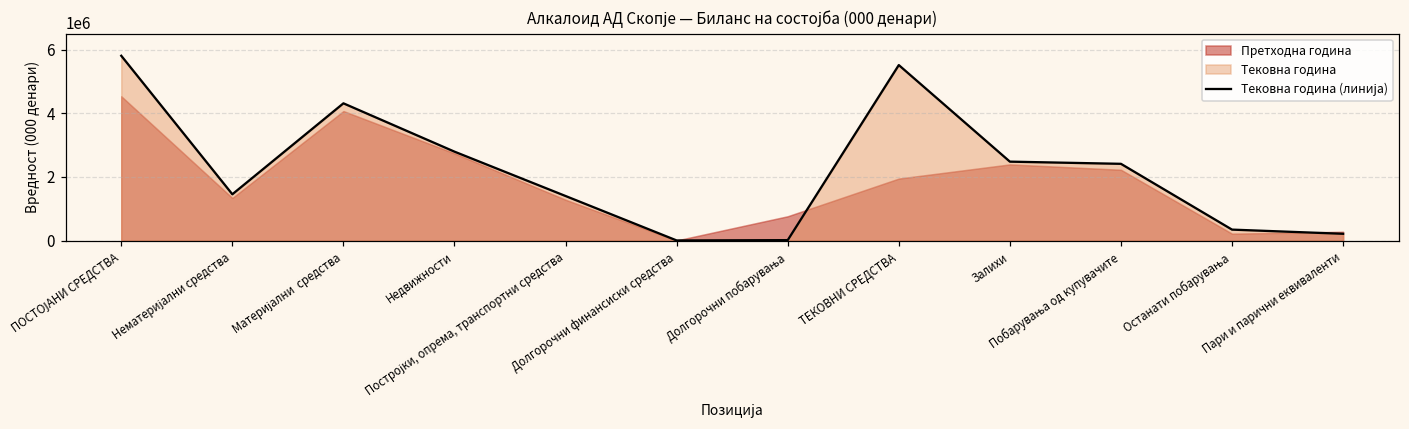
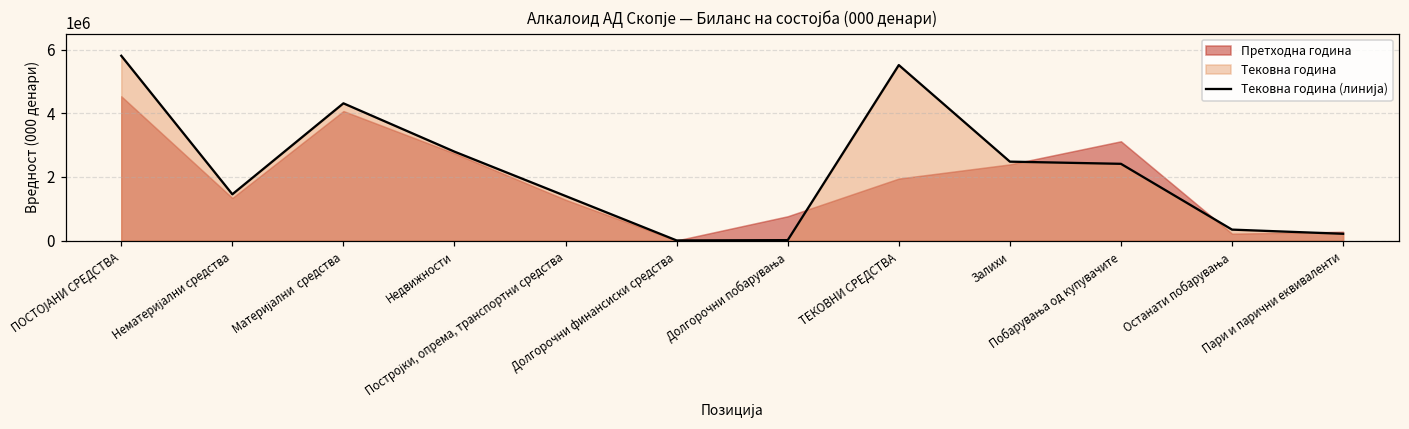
Претходна година, Побарувања од купувачите: 2200000 -> 3100000
